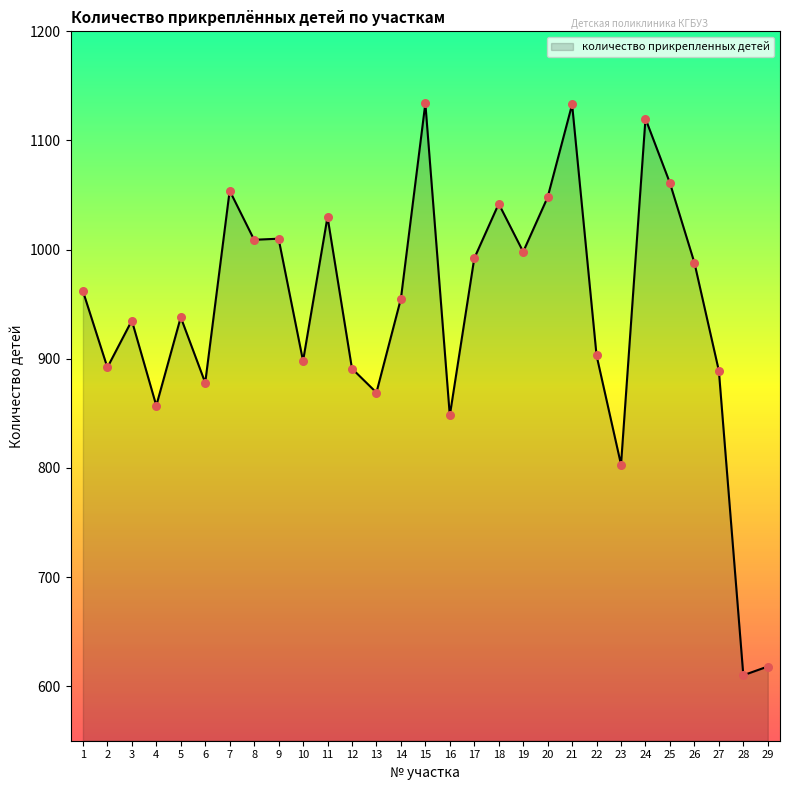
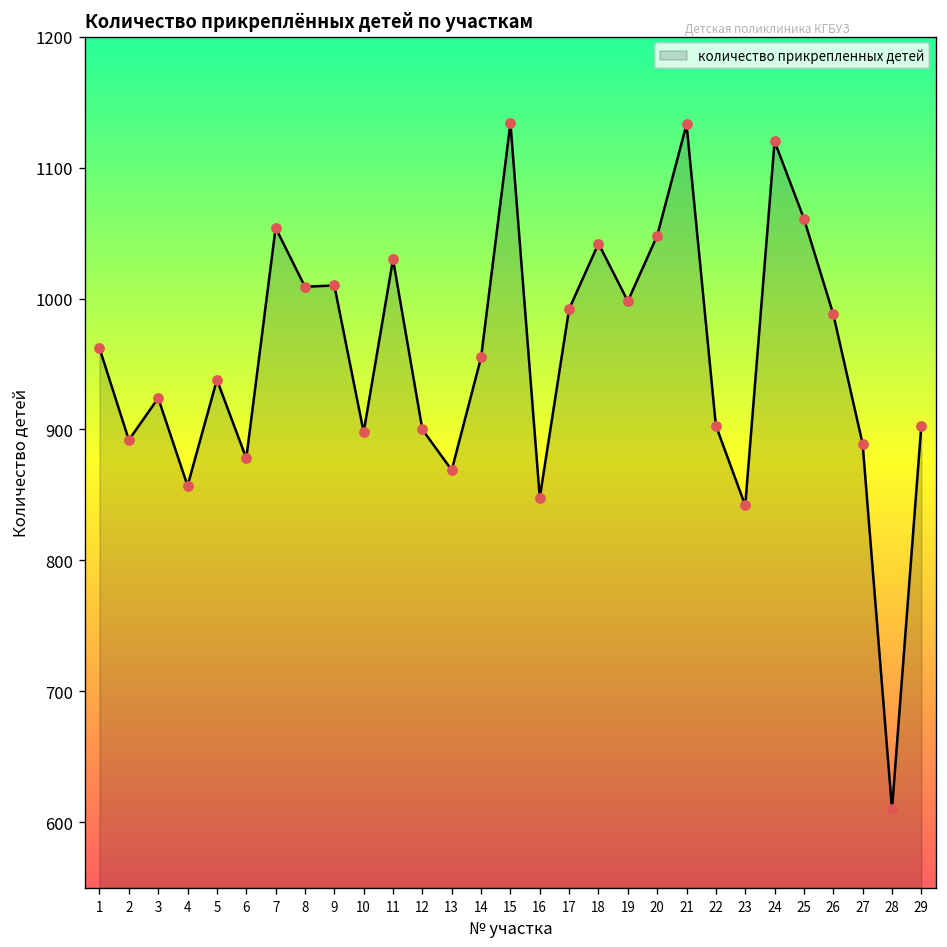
3: 935 -> 924
12: 891 -> 900
23: 803 -> 842
29: 618 -> 903
